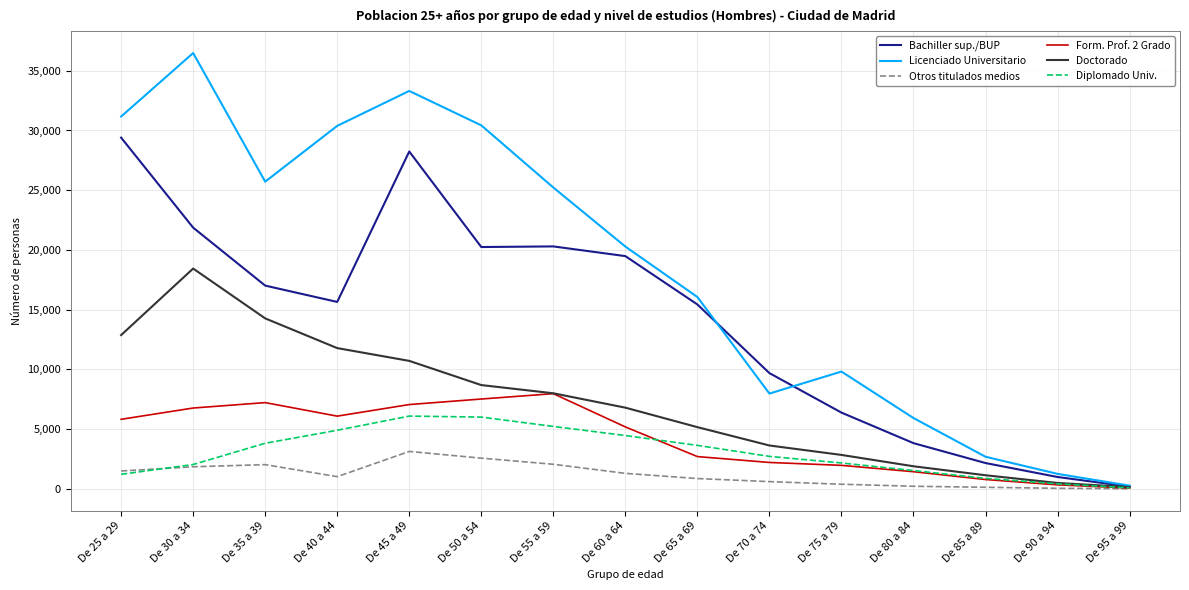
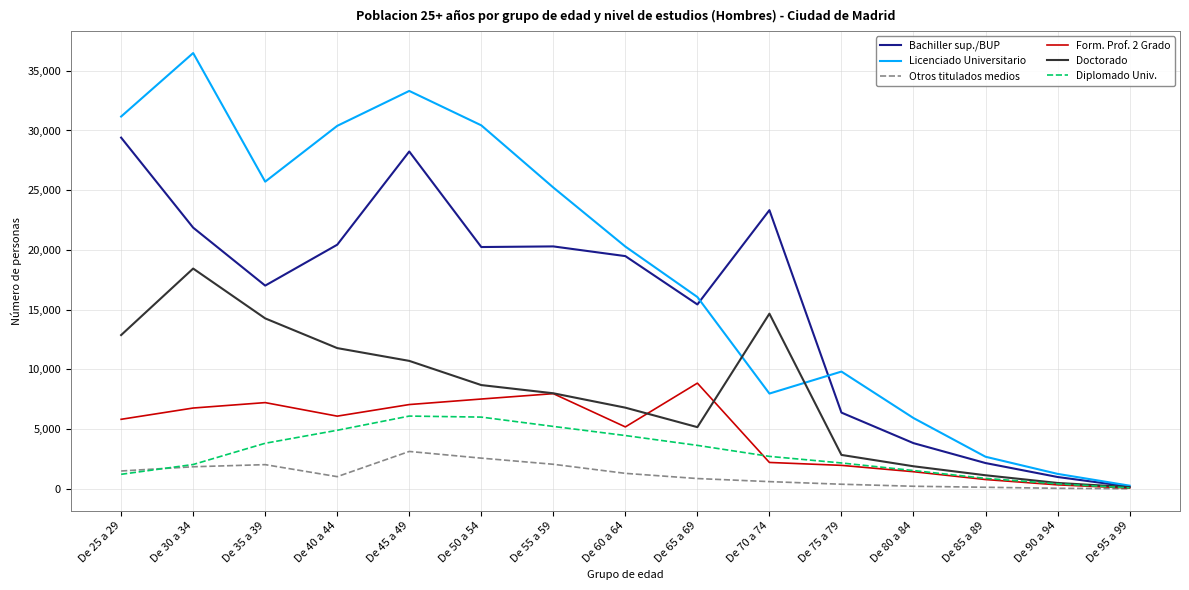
Bachiller sup./BUP, De 40 a 44: 15,600 -> 20,400
Form. Prof. 2 Grado, De 65 a 69: 2,700 -> 8,800
Bachiller sup./BUP, De 70 a 74: 9,700 -> 23,300
Doctorado, De 70 a 74: 3,600 -> 14,700
